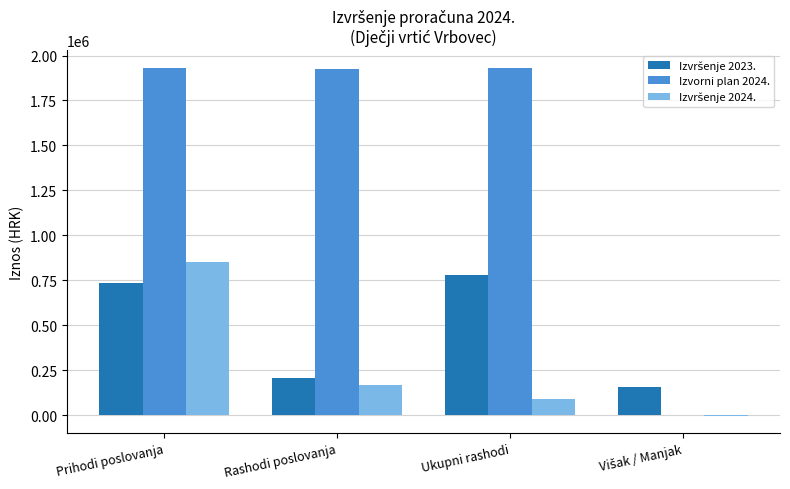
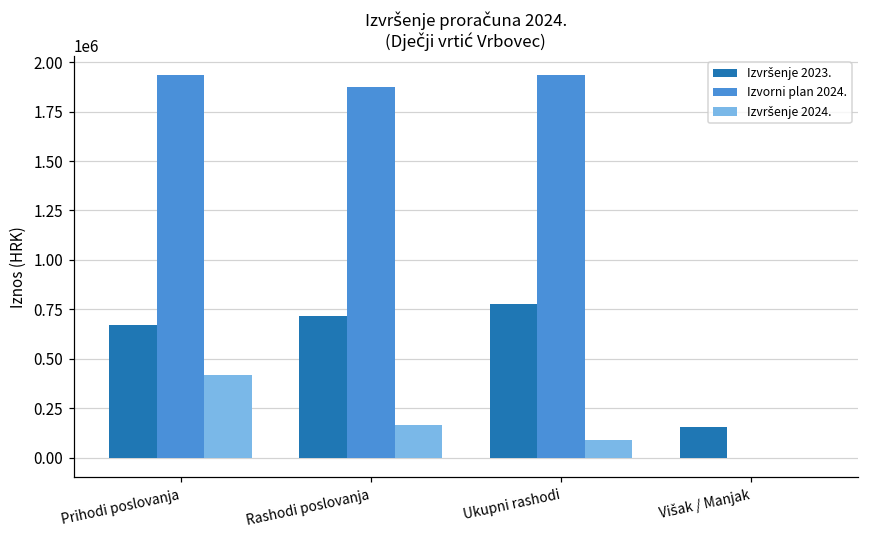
Izvršenje 2023., Prihodi poslovanja: 730000 -> 670000
Izvršenje 2024., Prihodi poslovanja: 850000 -> 420000
Izvršenje 2023., Rashodi poslovanja: 200000 -> 710000
Izvorni plan 2024., Rashodi poslovanja: 1920000 -> 1870000
